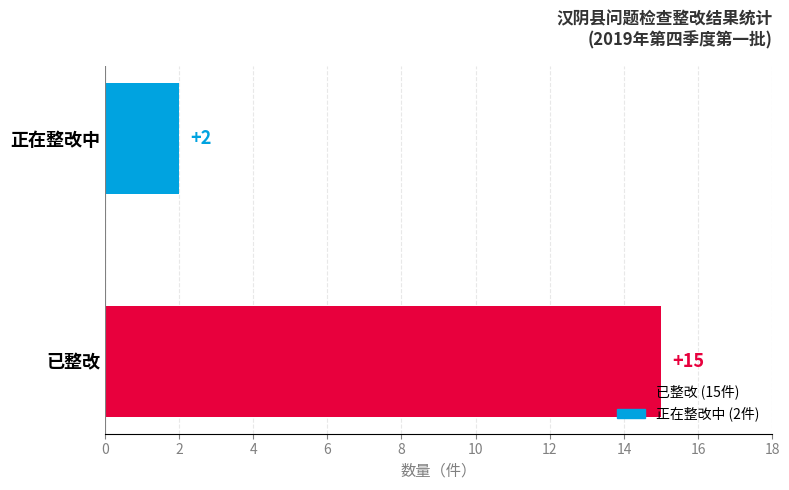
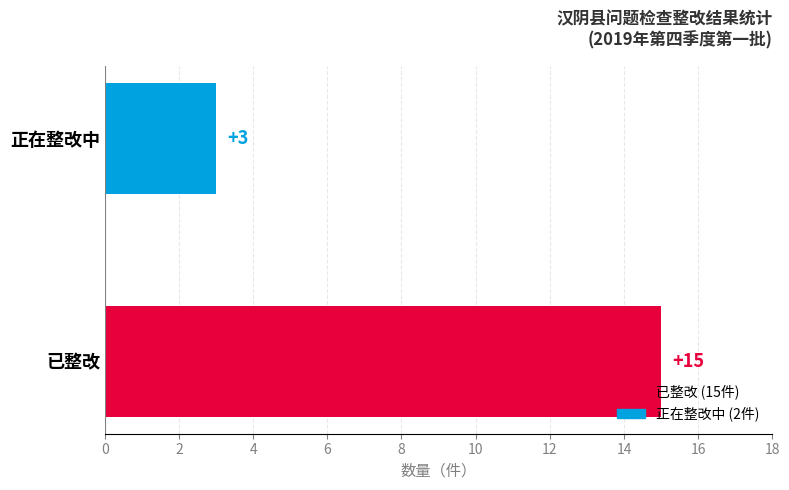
正在整改中: +2 -> +3
